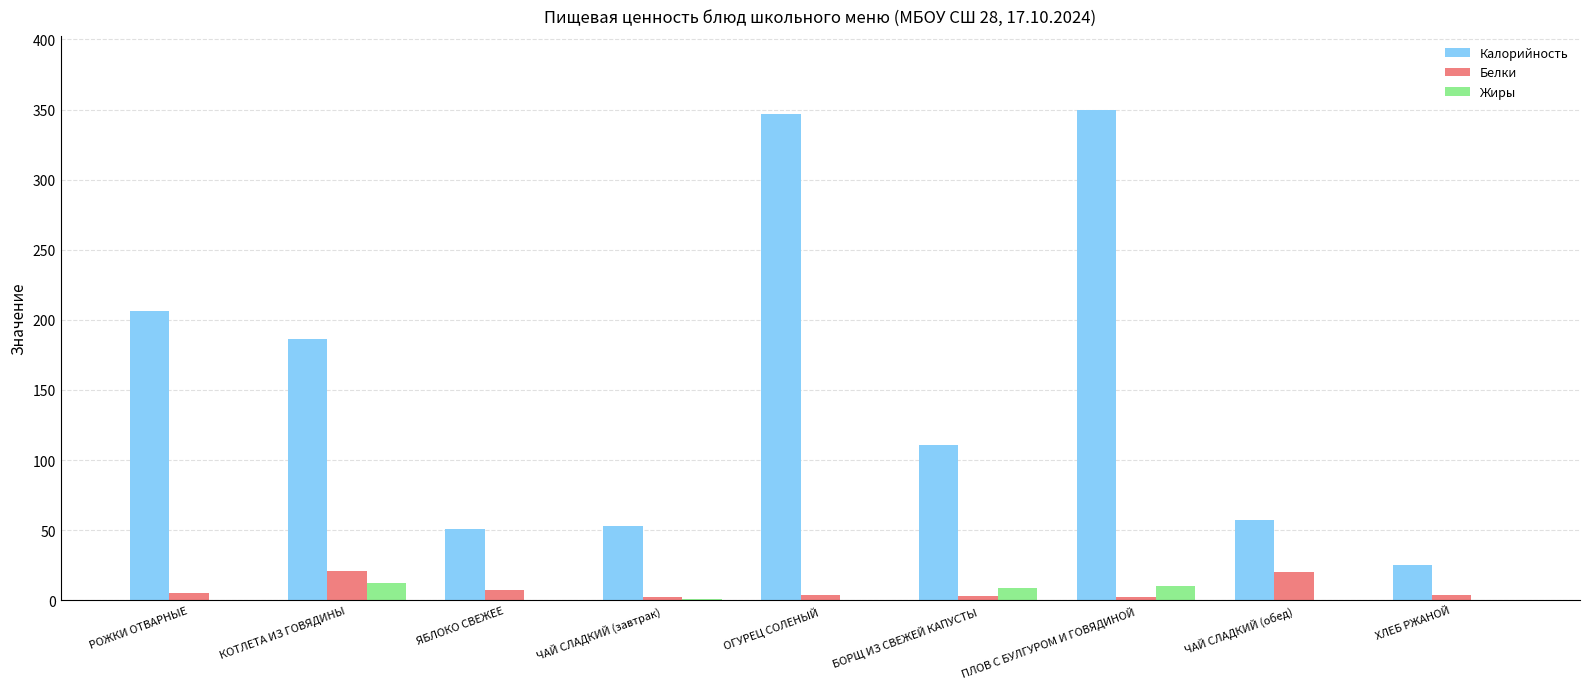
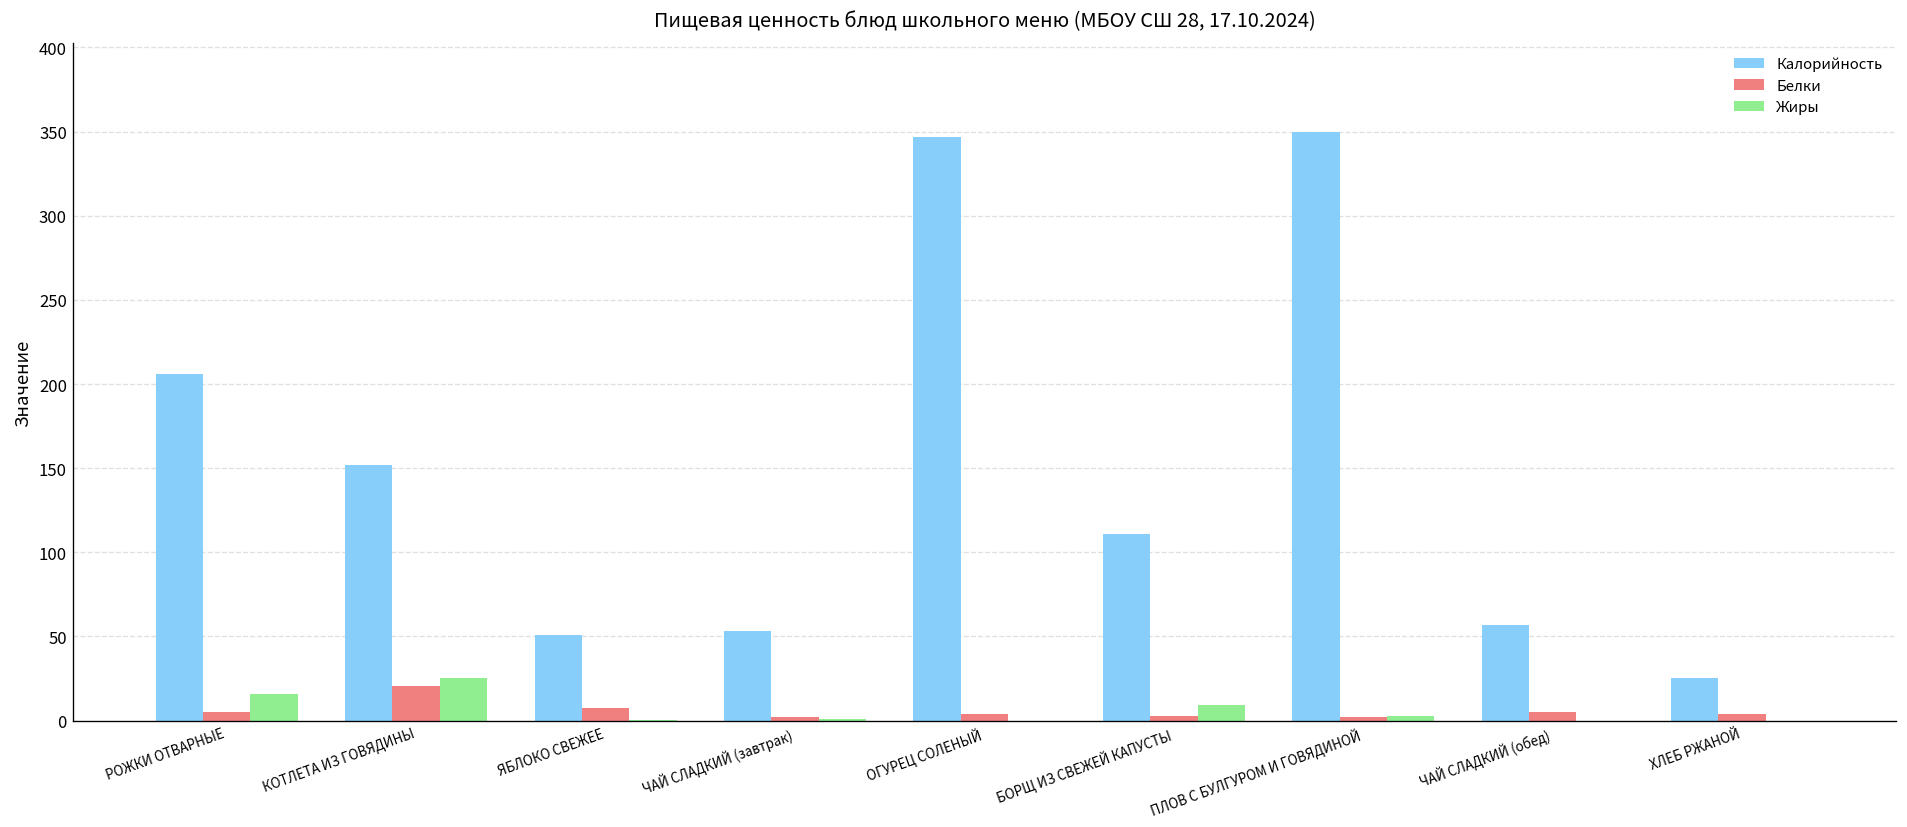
Жиры, РОЖКИ ОТВАРНЫЕ: 0 -> 16
Калорийность, КОТЛЕТА ИЗ ГОВЯДИНЫ: 186 -> 152
Жиры, КОТЛЕТА ИЗ ГОВЯДИНЫ: 13 -> 25
Жиры, ПЛОВ С БУЛГУРОМ И ГОВЯДИНОЙ: 10 -> 3
Белки, ЧАЙ СЛАДКИЙ (обед): 20 -> 5
